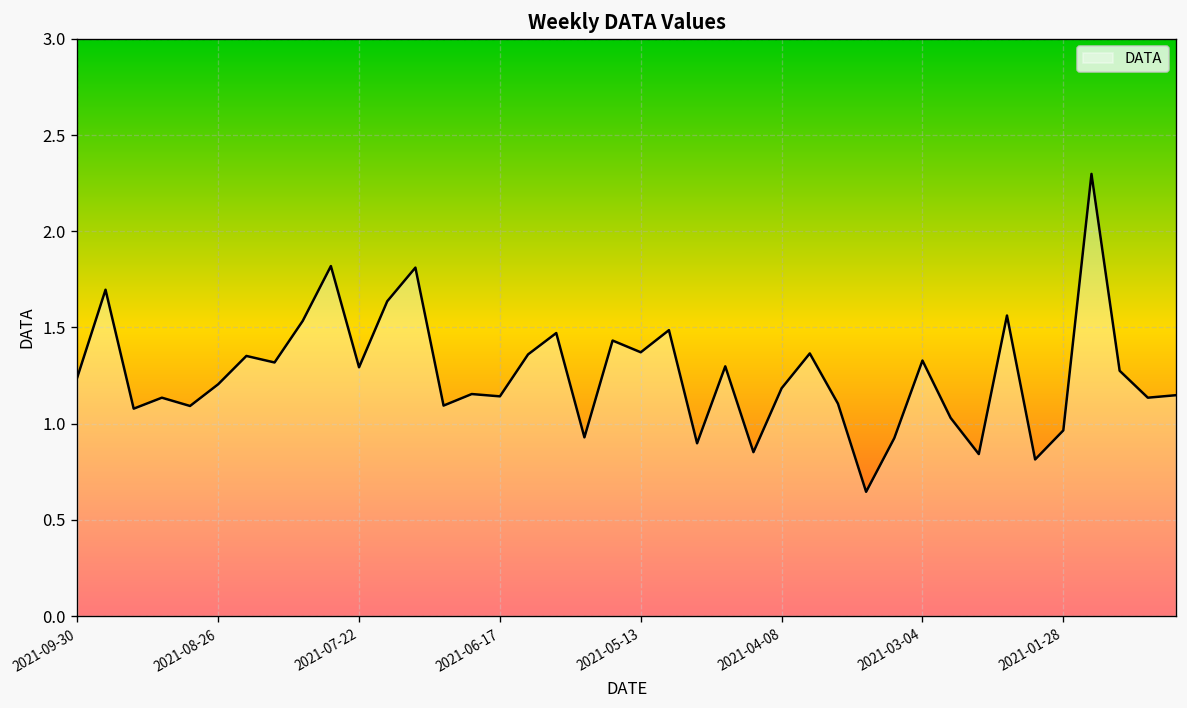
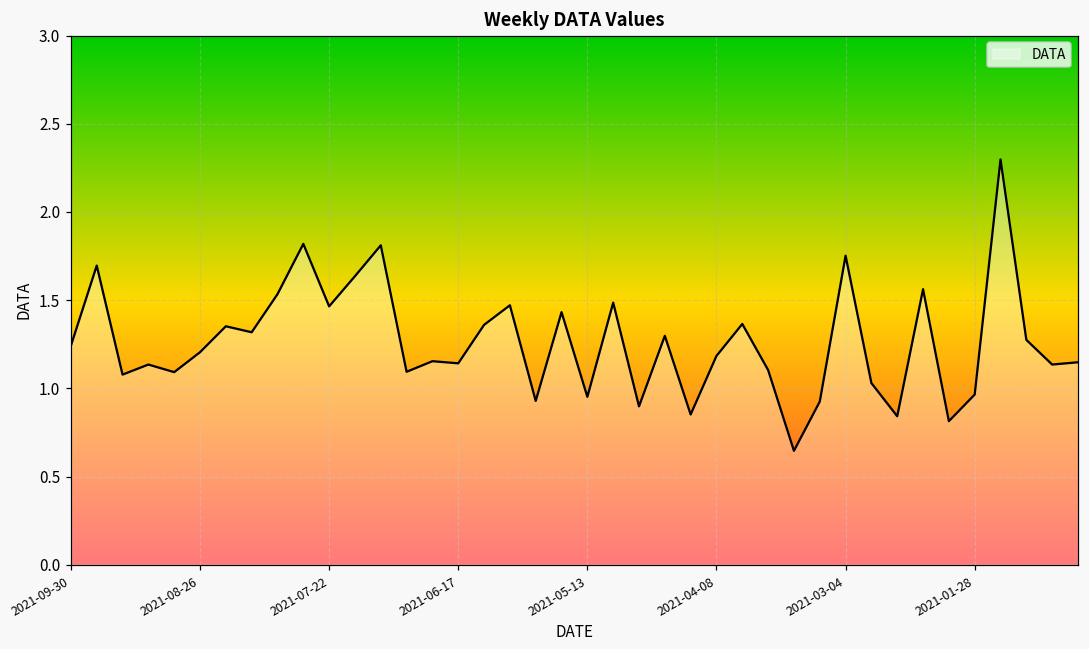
2021-07-22: 1.29 -> 1.47
2021-05-13: 1.37 -> 0.95
2021-03-04: 1.33 -> 1.75
